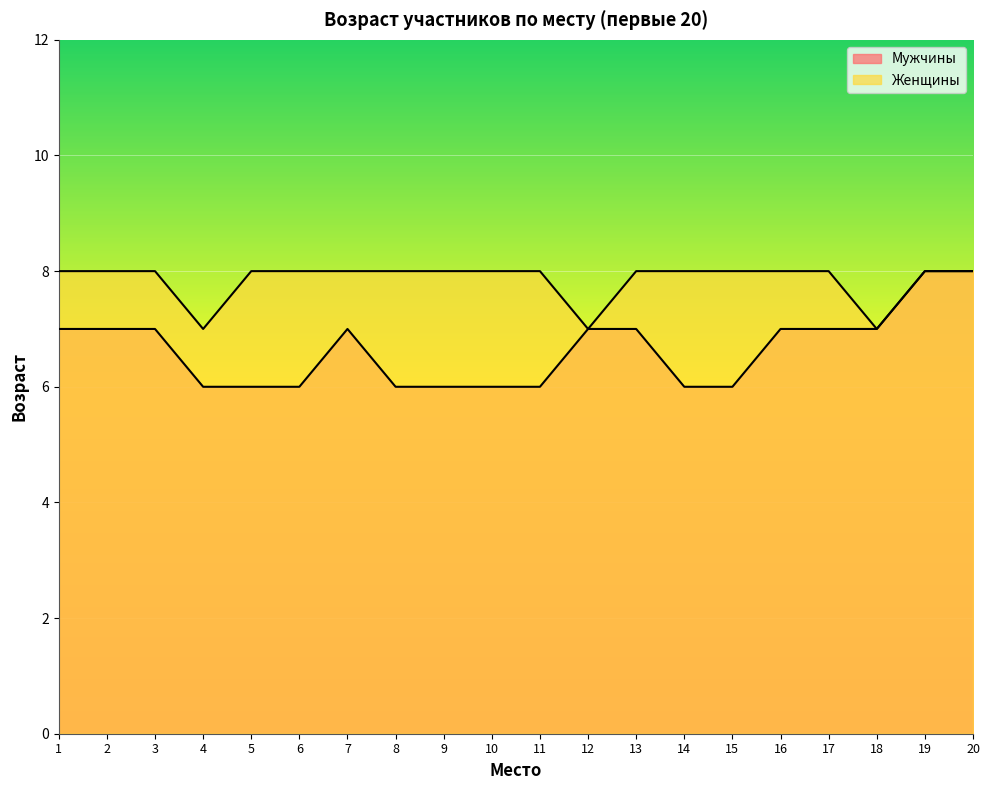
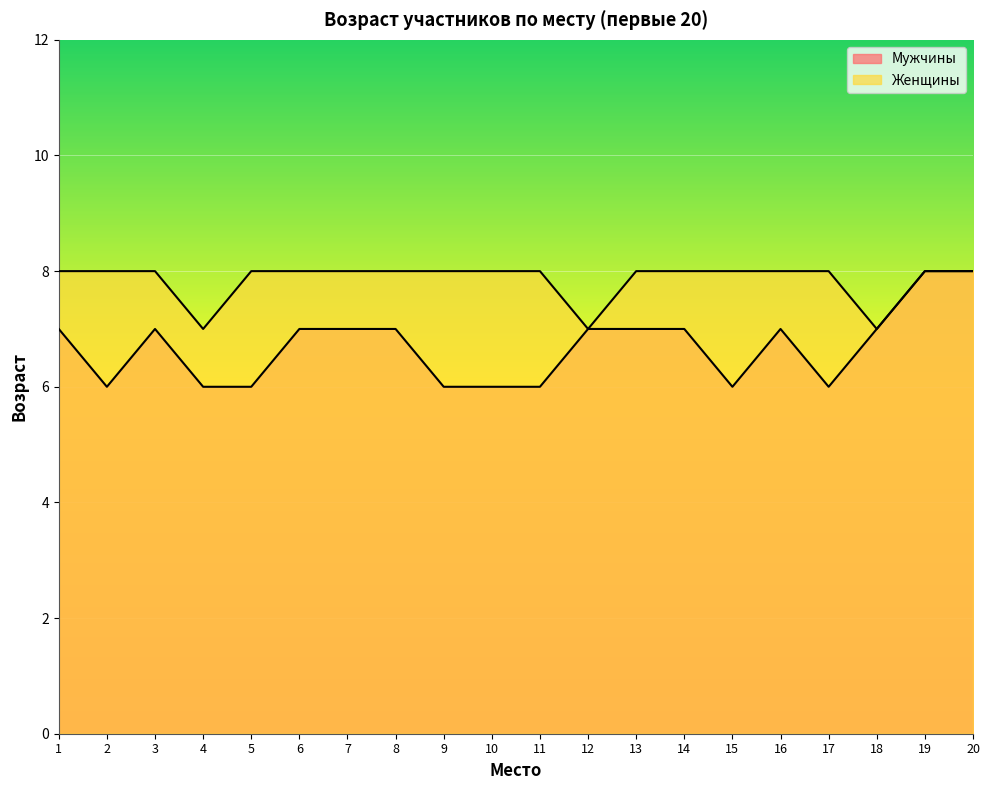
Мужчины, 2: 7 -> 6
Мужчины, 6: 6 -> 7
Мужчины, 8: 6 -> 7
Мужчины, 14: 6 -> 7
Мужчины, 17: 7 -> 6
